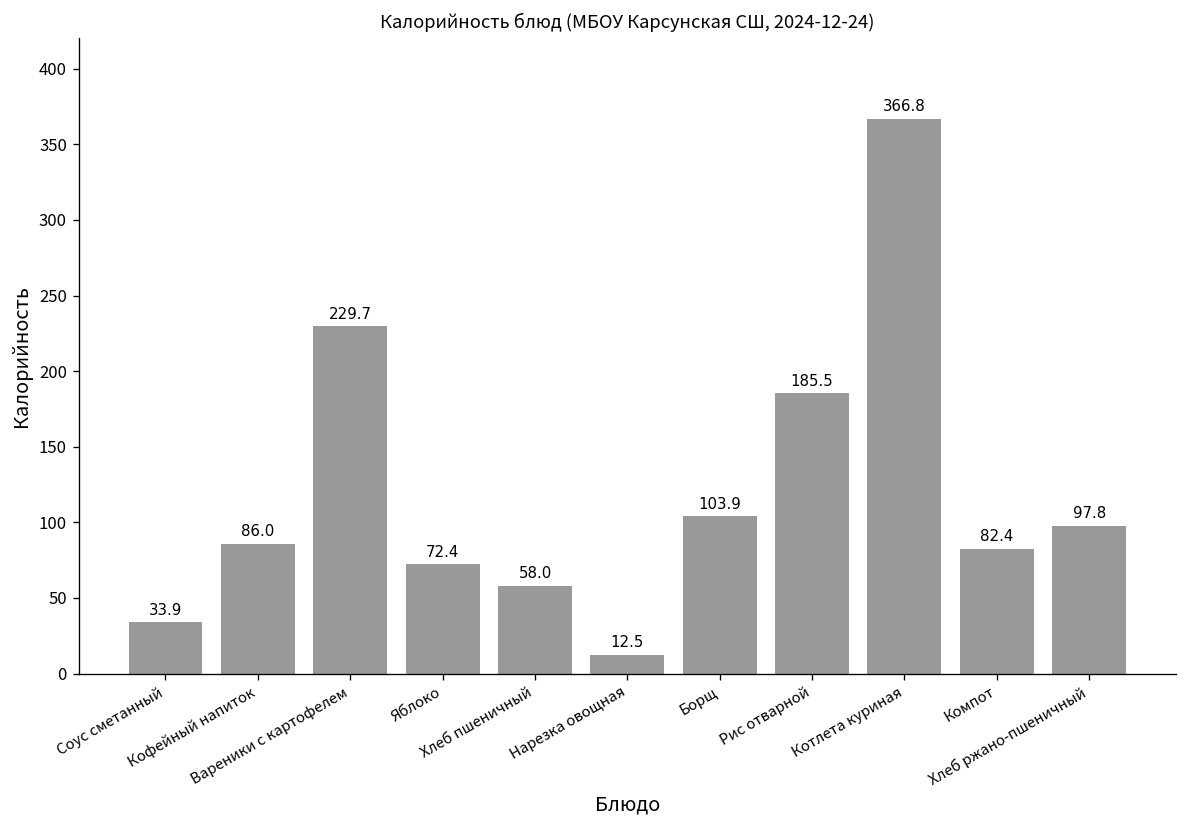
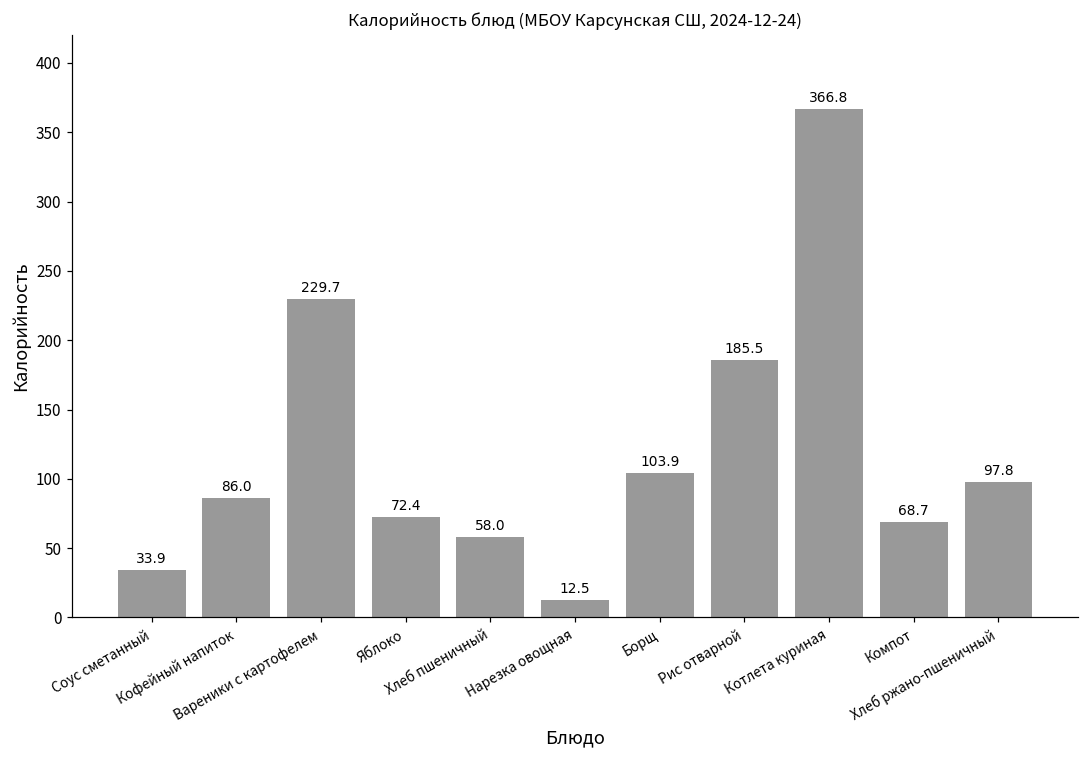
Компот: 82.4 -> 68.7
